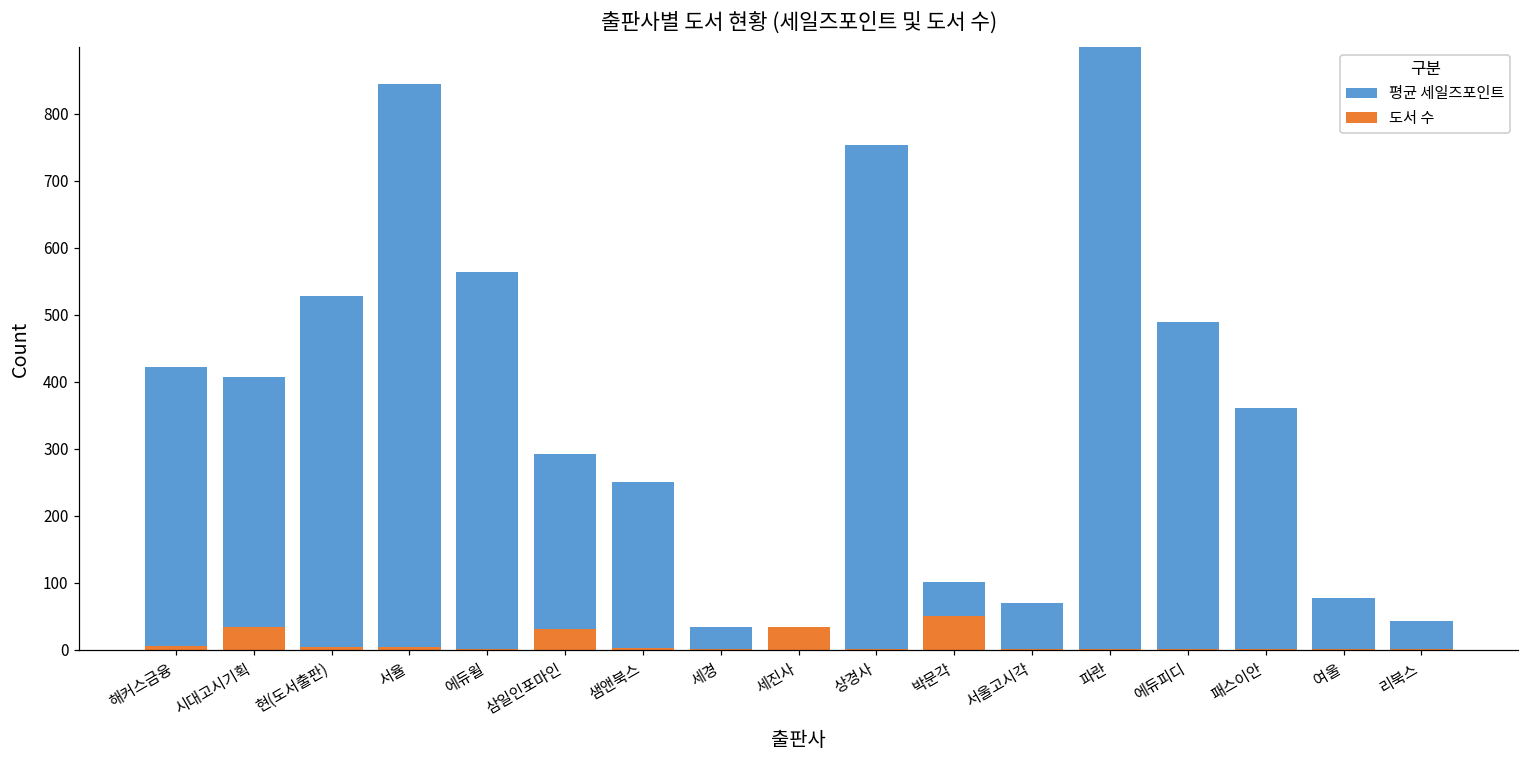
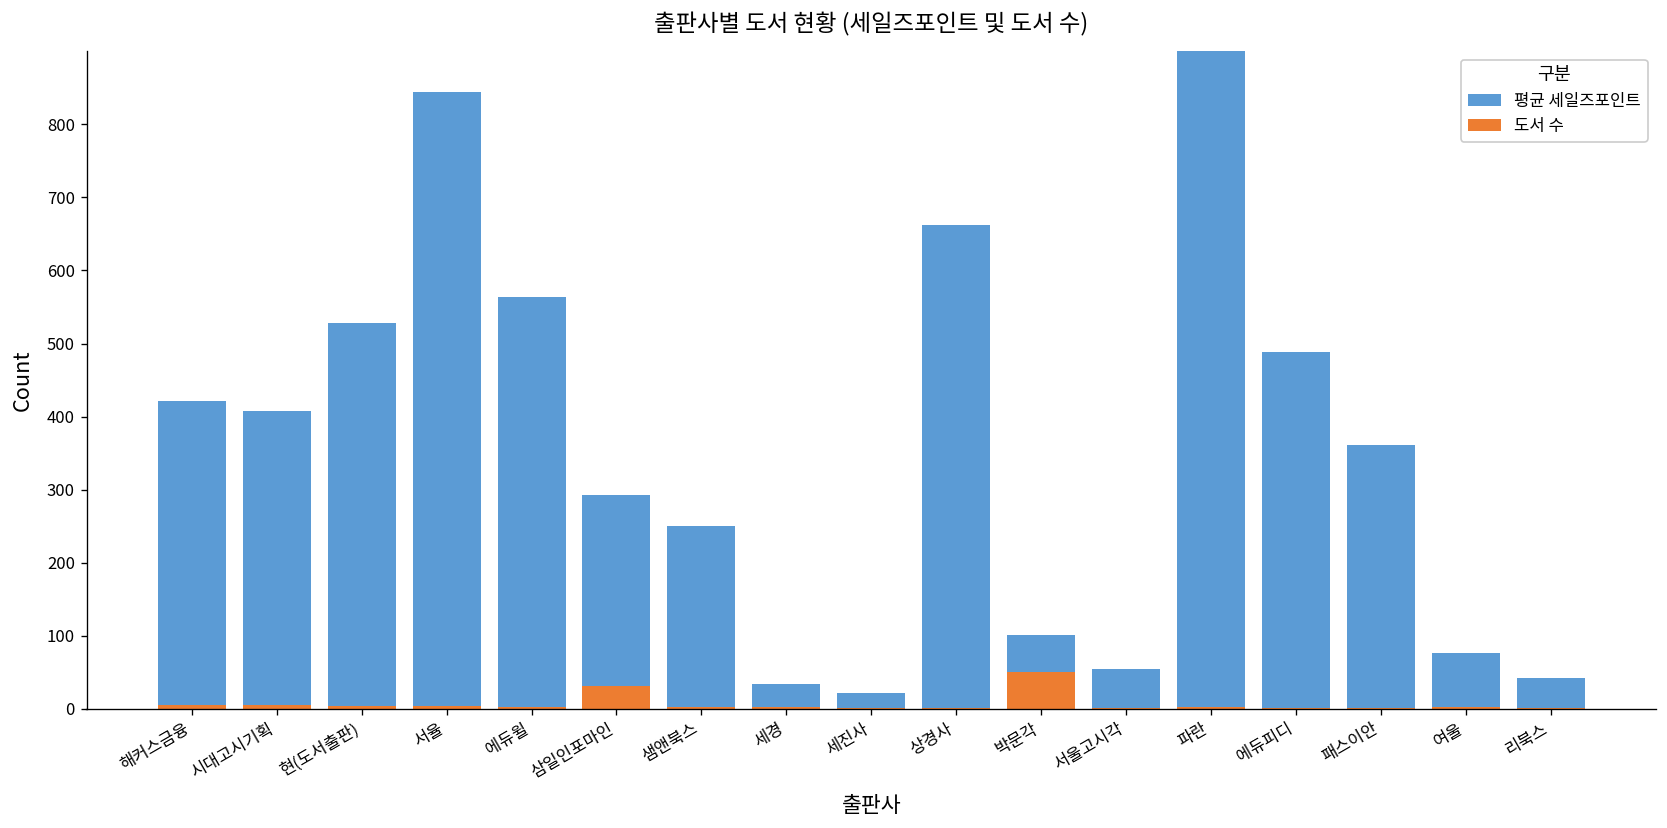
도서 수, 시대고시기획: 30 -> 10
도서 수, 세진사: 30 -> 0
평균 세일즈포인트, 상경사: 750 -> 660
평균 세일즈포인트, 서울고시각: 70 -> 50
